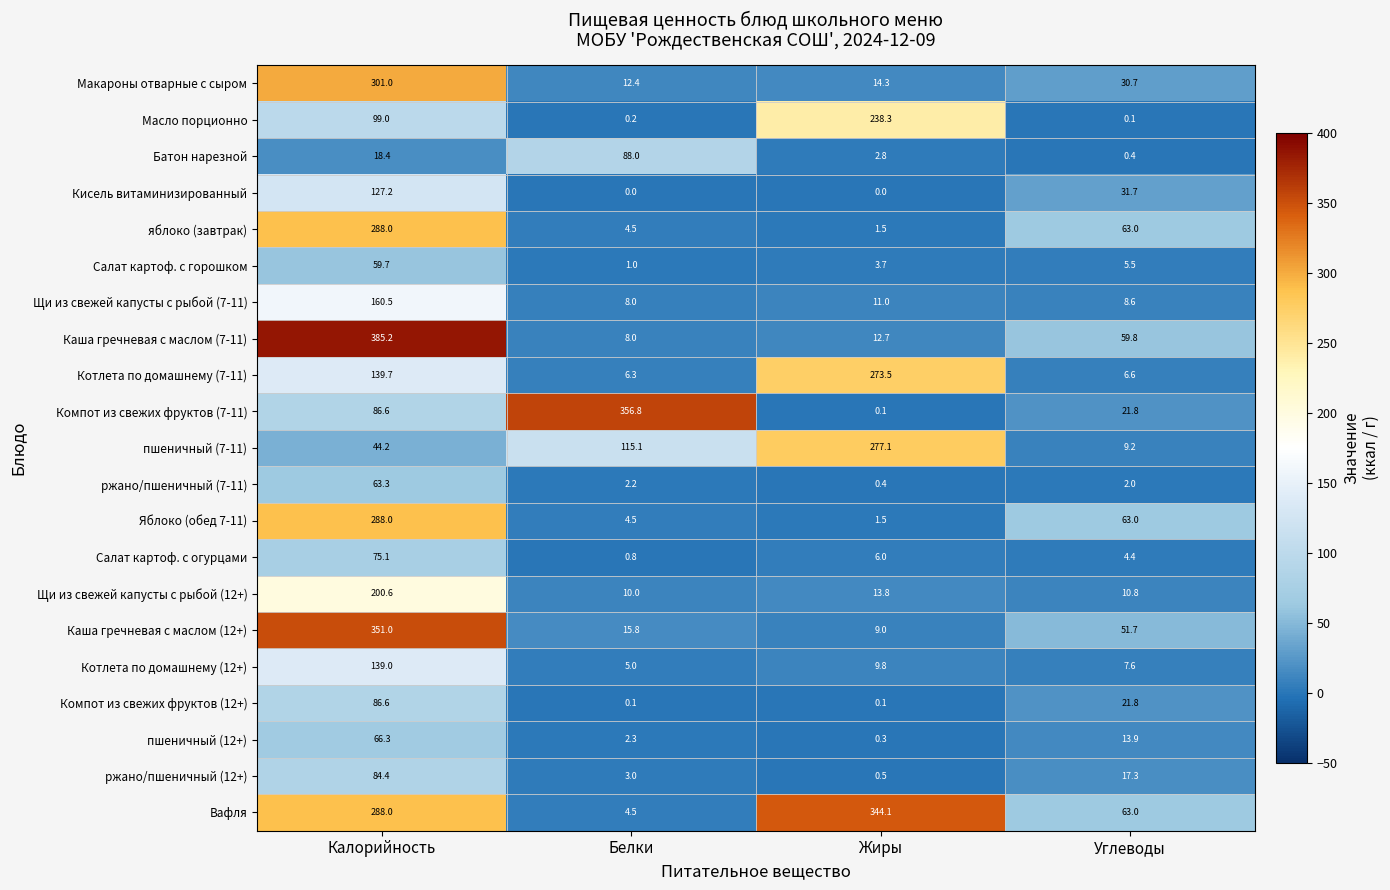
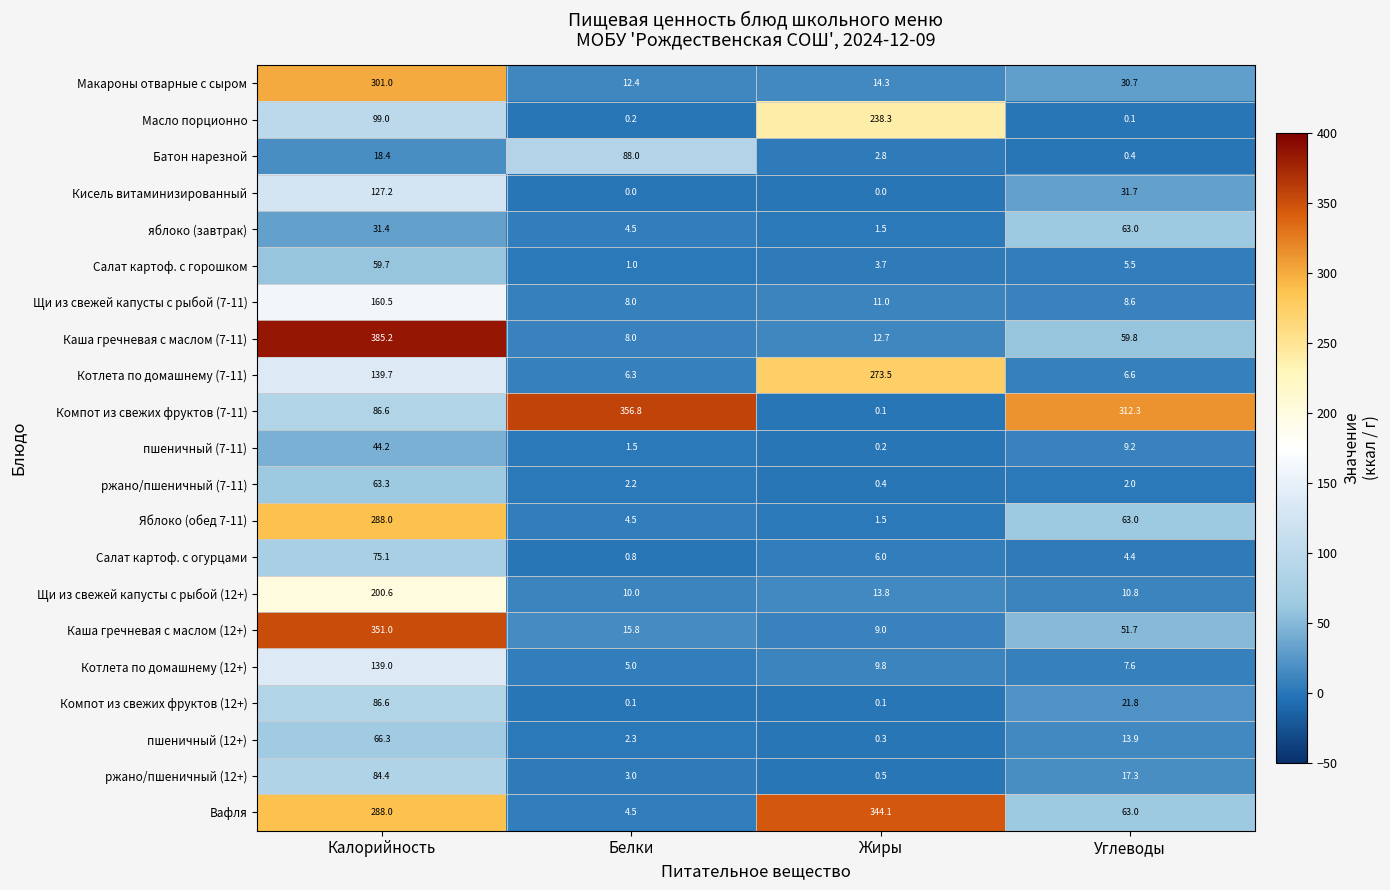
яблоко (завтрак), Калорийность: 288.0 -> 31.4
Компот из свежих фруктов (7-11), Углеводы: 21.8 -> 312.3
пшеничный (7-11), Белки: 115.1 -> 1.5
пшеничный (7-11), Жиры: 277.1 -> 0.2
